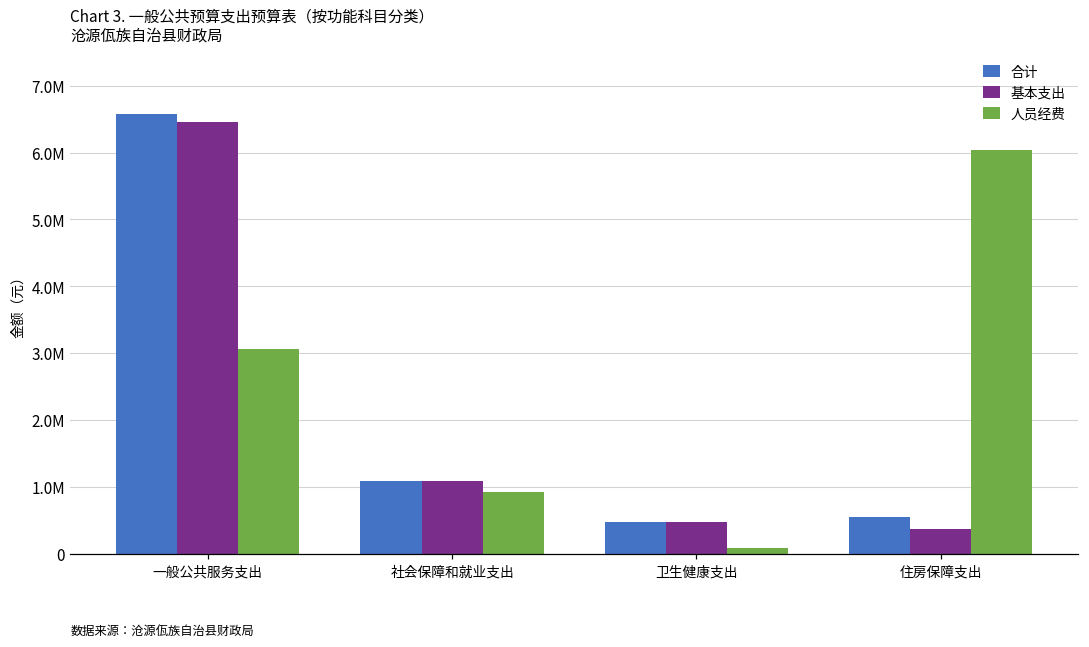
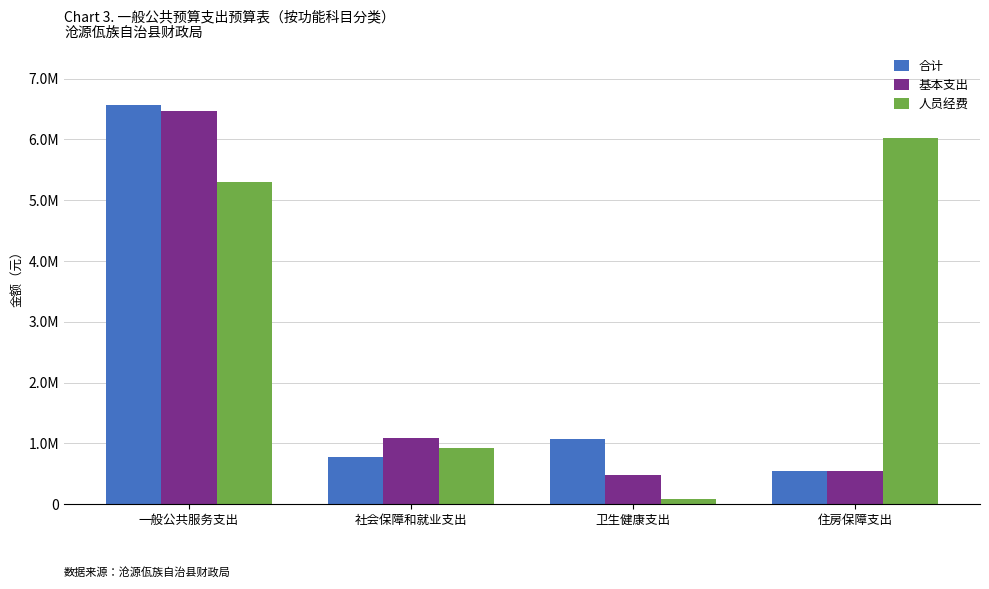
人员经费, 一般公共服务支出: 3100000 -> 5300000
合计, 社会保障和就业支出: 1100000 -> 800000
合计, 卫生健康支出: 500000 -> 1100000
基本支出, 住房保障支出: 400000 -> 500000
